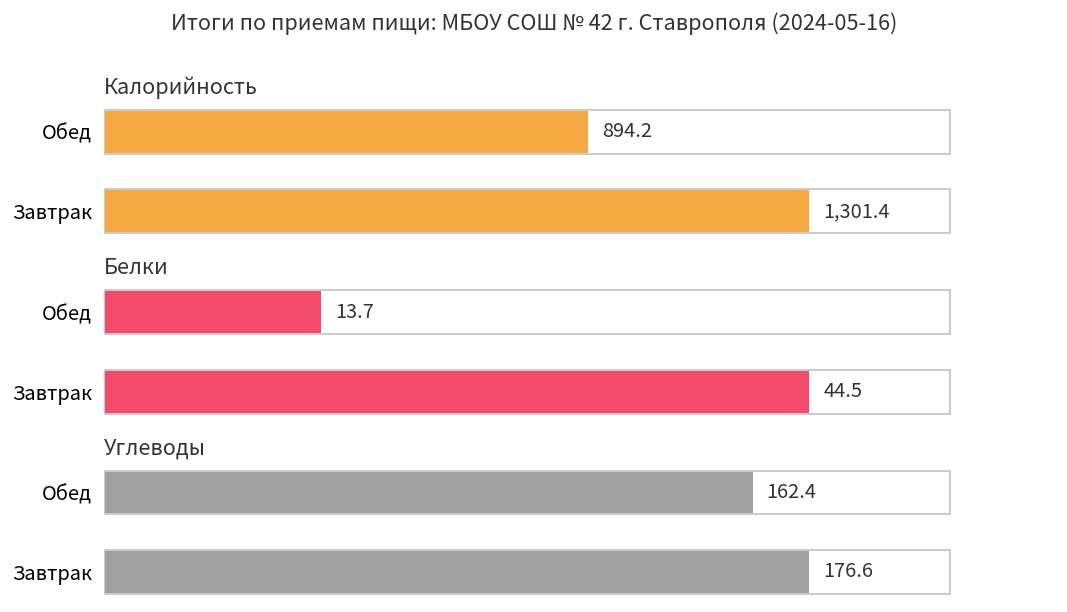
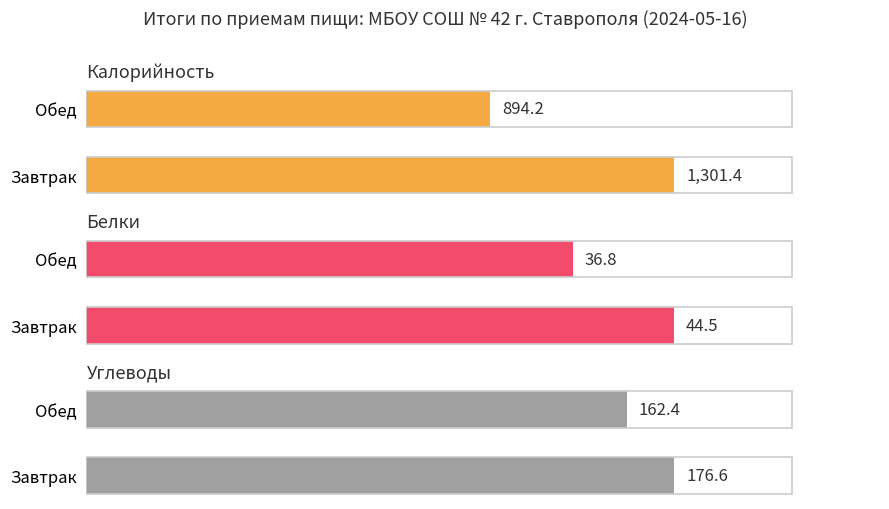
Белки, Обед: 13.7 -> 36.8
